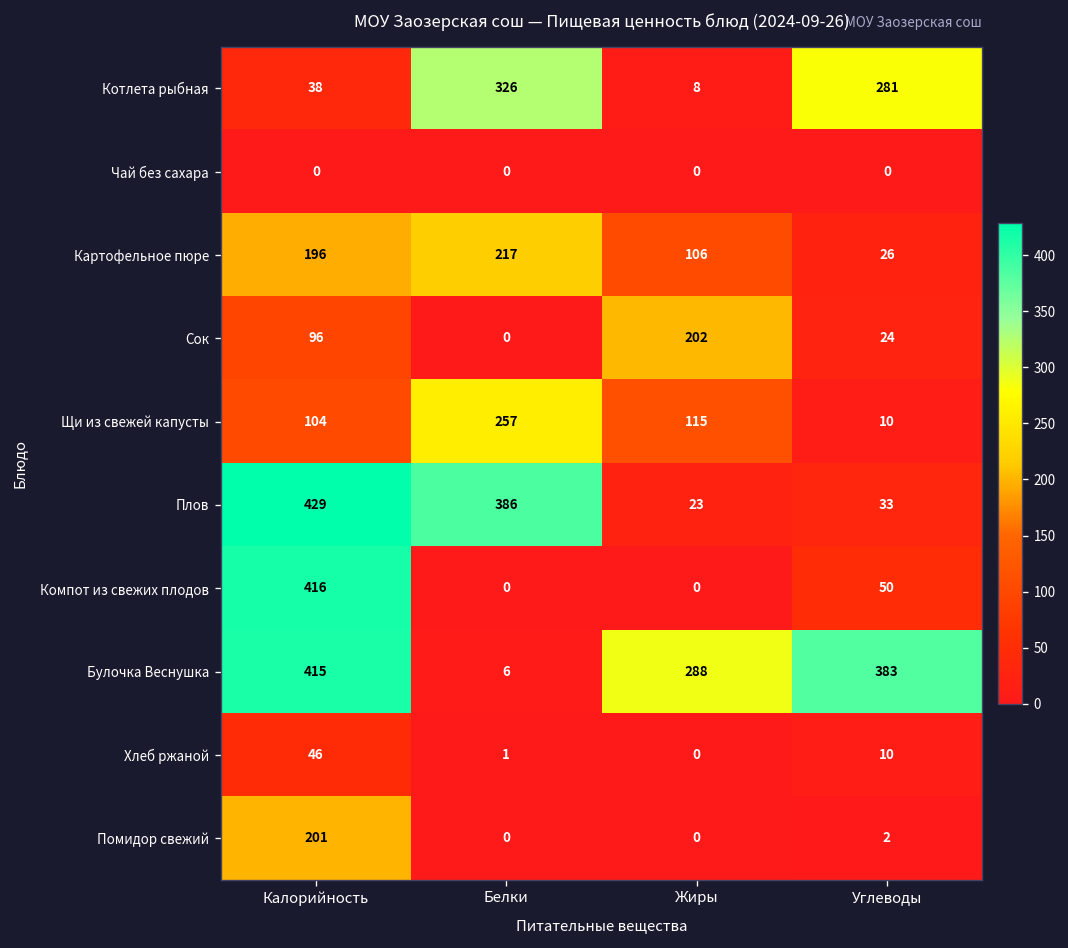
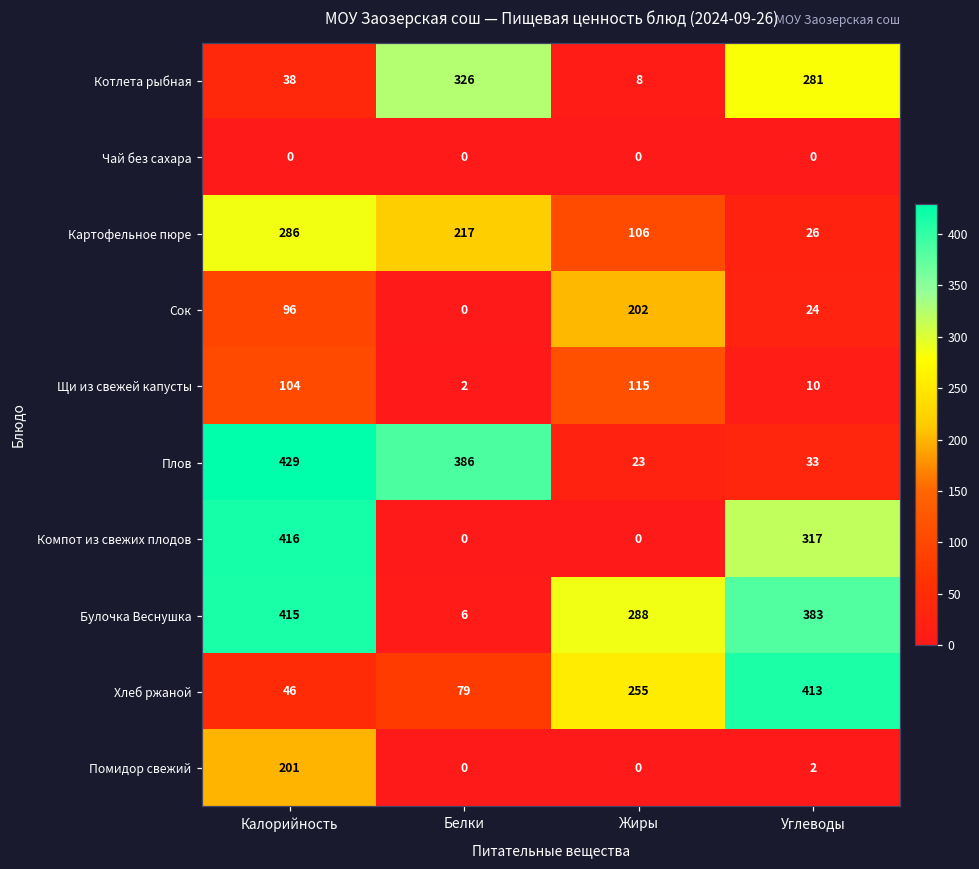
Картофельное пюре, Калорийность: 196 -> 286
Щи из свежей капусты, Белки: 257 -> 2
Компот из свежих плодов, Углеводы: 50 -> 317
Хлеб ржаной, Белки: 1 -> 79
Хлеб ржаной, Жиры: 0 -> 255
Хлеб ржаной, Углеводы: 10 -> 413
